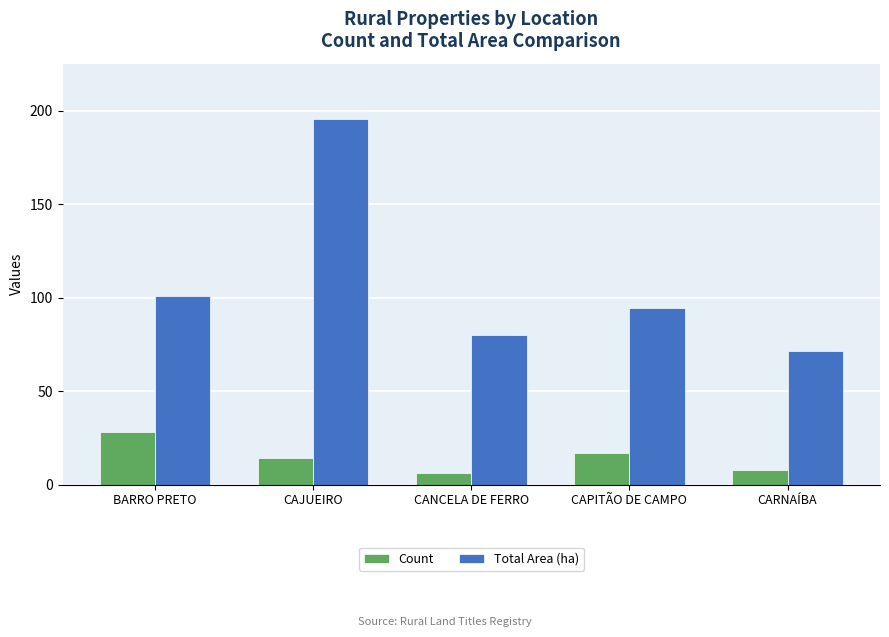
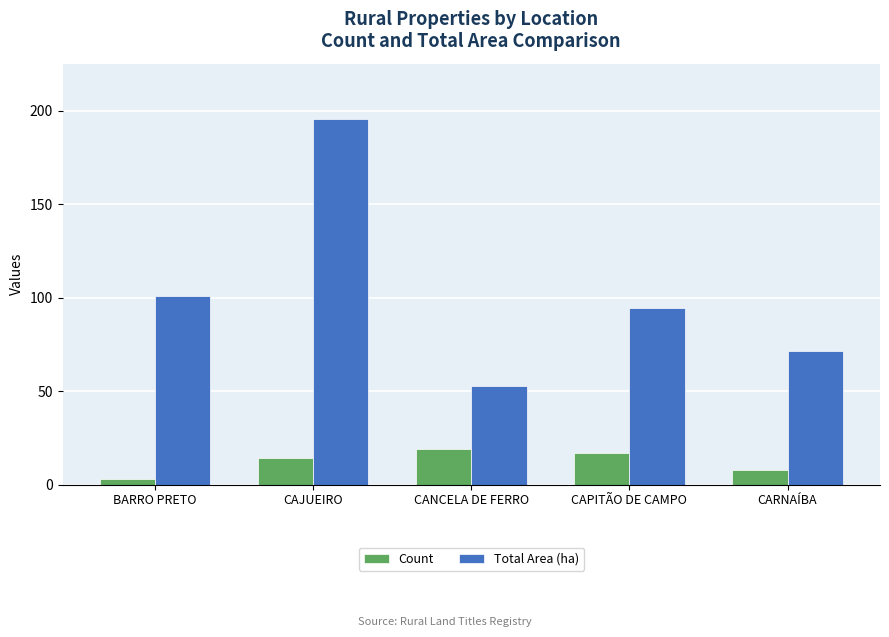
Count, BARRO PRETO: 28 -> 3
Count, CANCELA DE FERRO: 6 -> 19
Total Area (ha), CANCELA DE FERRO: 80 -> 53
